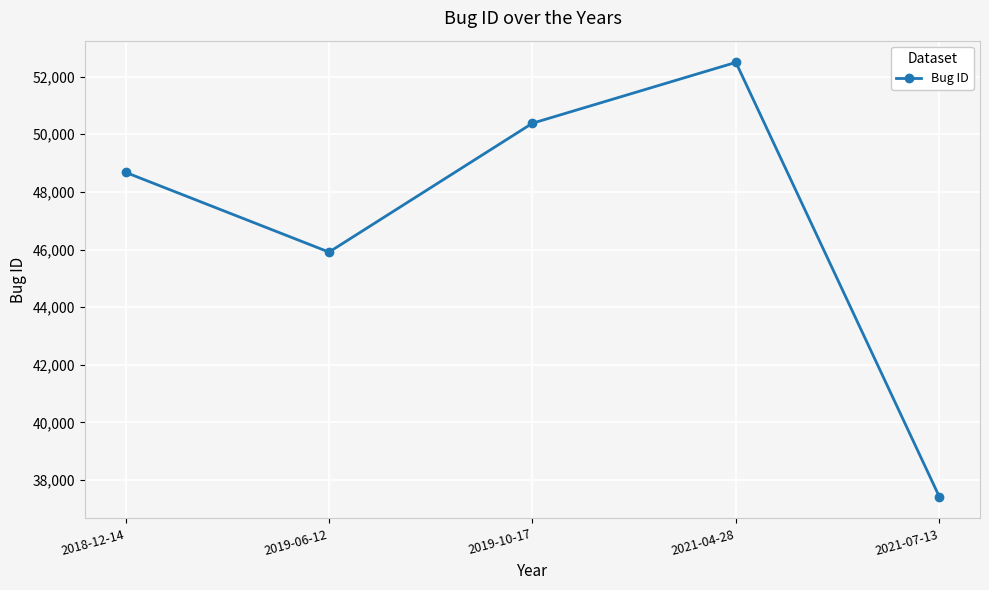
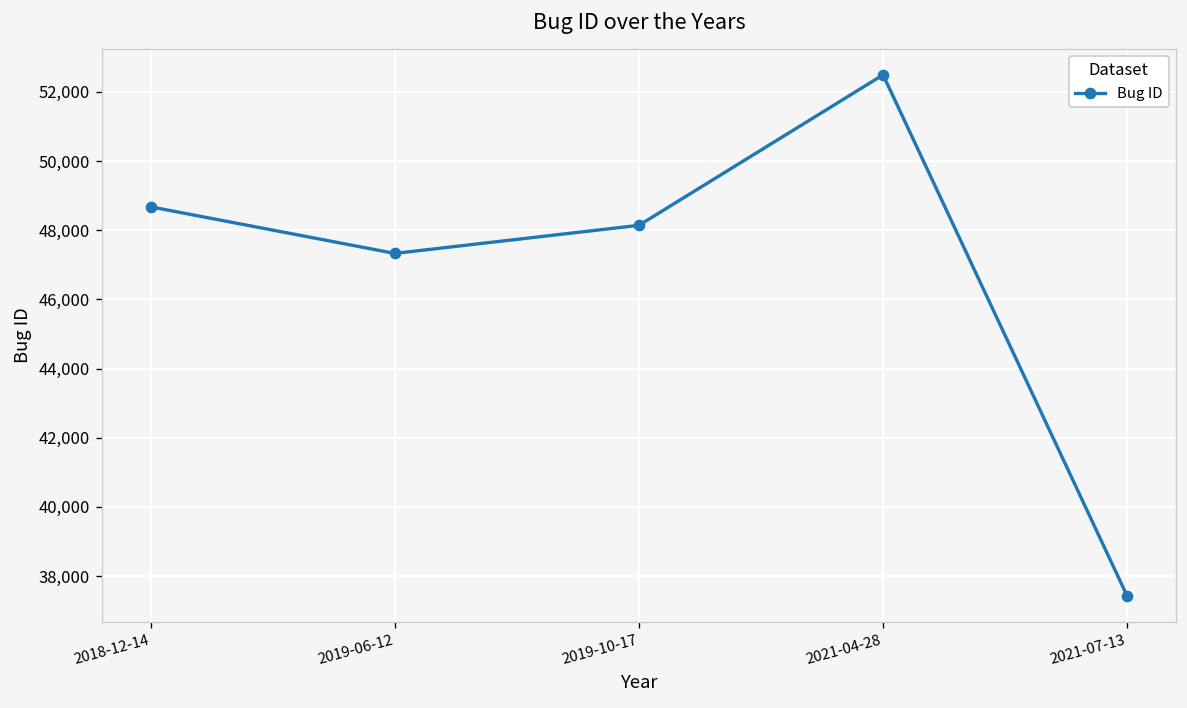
2019-06-12: 45,900 -> 47,300
2019-10-17: 50,400 -> 48,100
